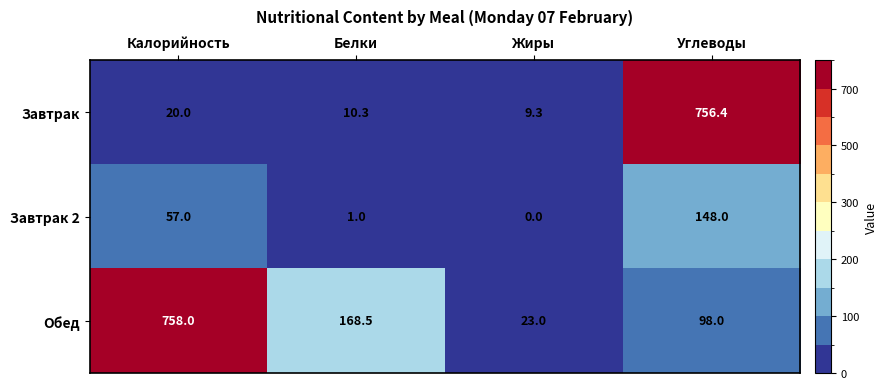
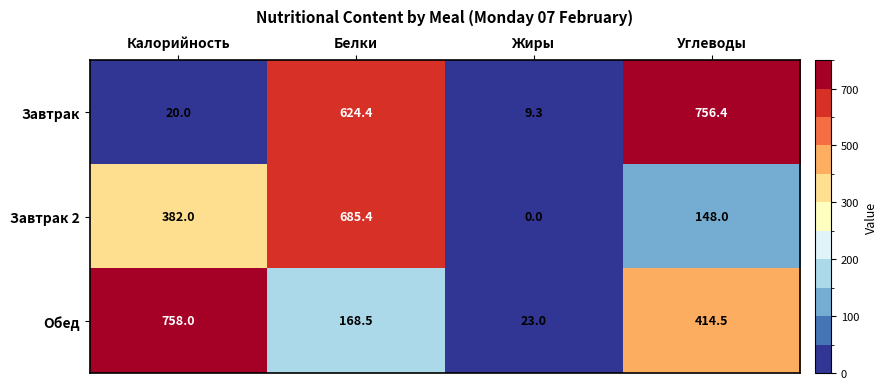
Завтрак, Белки: 10.3 -> 624.4
Завтрак 2, Калорийность: 57.0 -> 382.0
Завтрак 2, Белки: 1.0 -> 685.4
Обед, Углеводы: 98.0 -> 414.5
